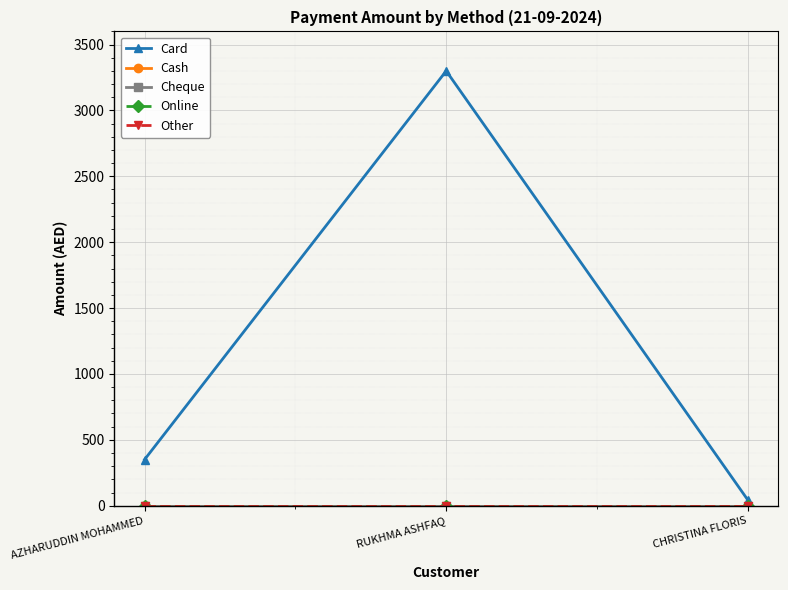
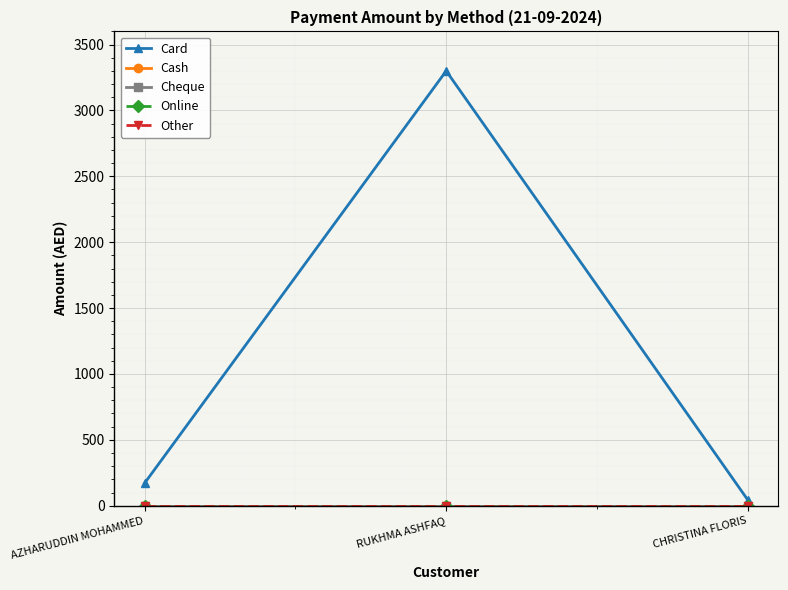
Card, AZHARUDDIN MOHAMMED: 350 -> 170
